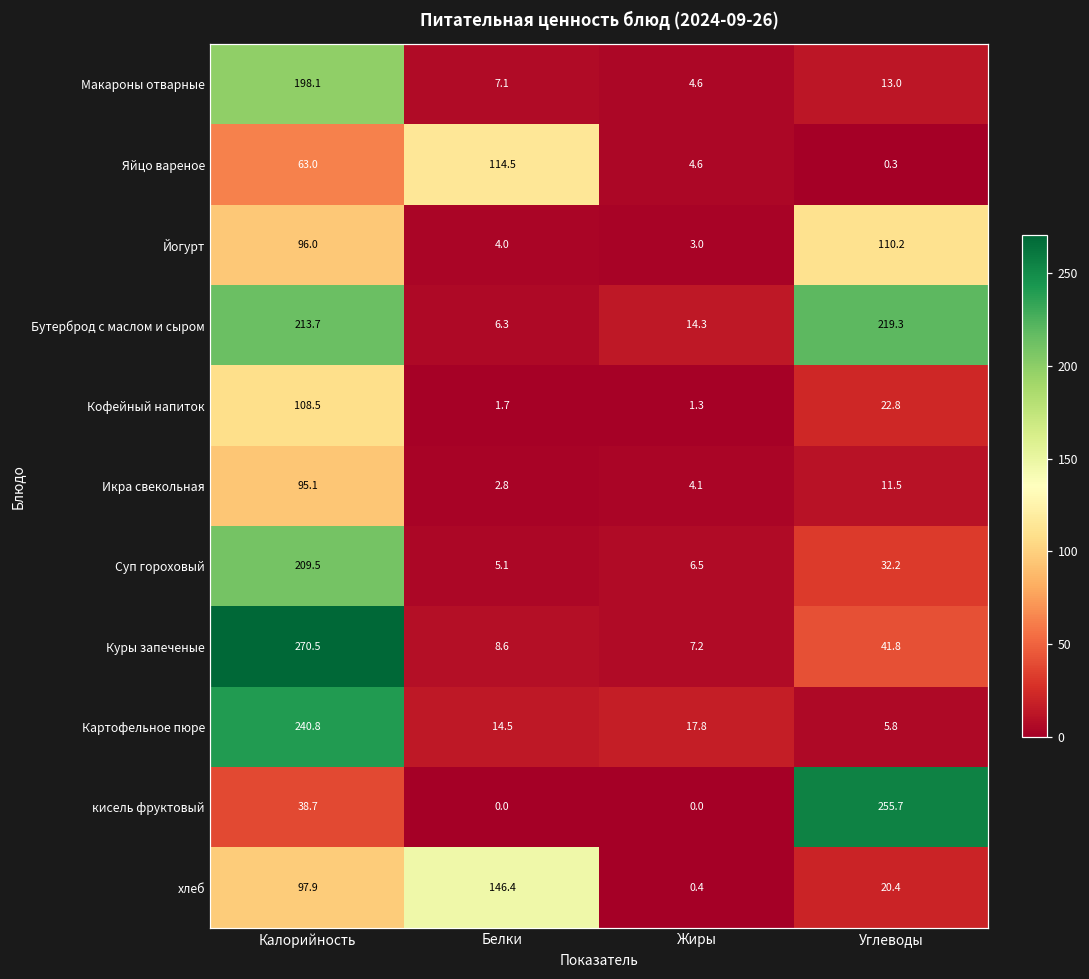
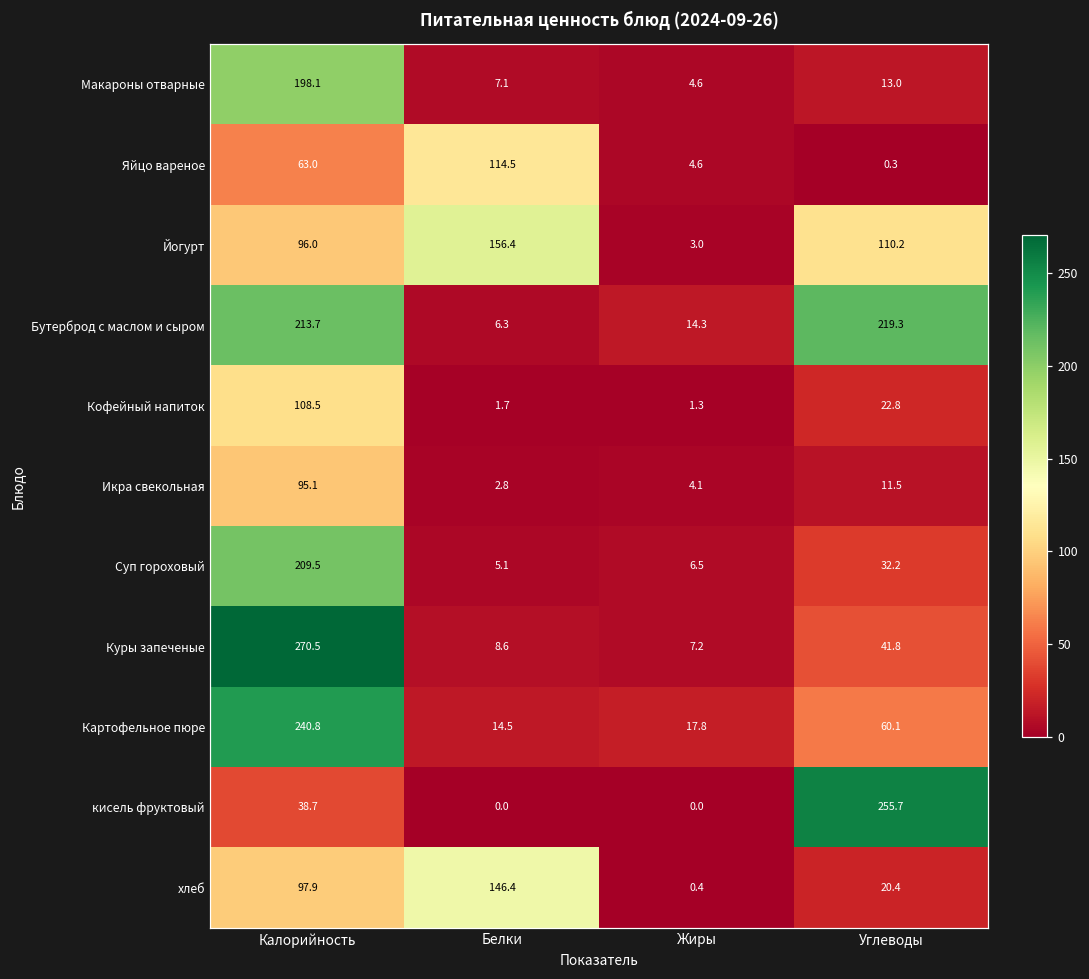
Йогурт, Белки: 4.0 -> 156.4
Картофельное пюре, Углеводы: 5.8 -> 60.1
